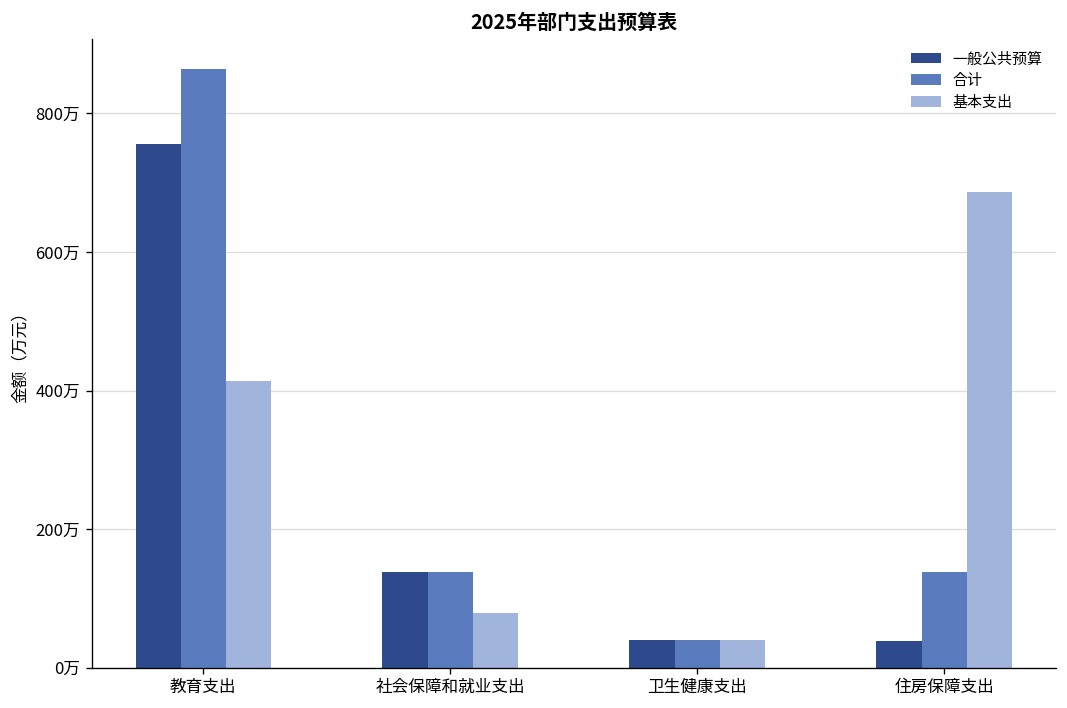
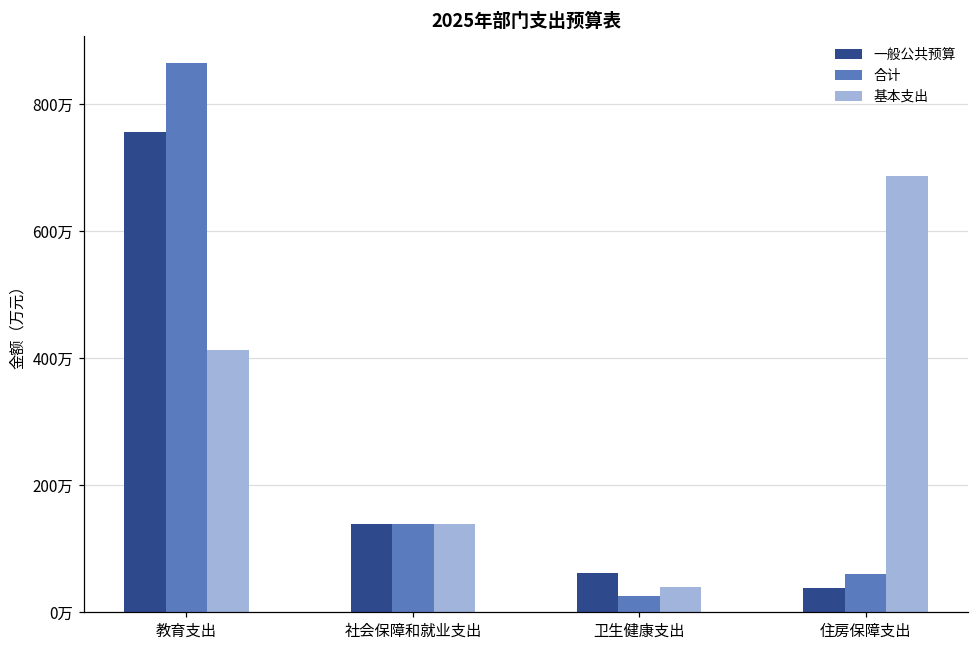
基本支出, 社会保障和就业支出: 80万 -> 140万
一般公共预算, 卫生健康支出: 40万 -> 60万
合计, 卫生健康支出: 40万 -> 20万
合计, 住房保障支出: 140万 -> 60万
